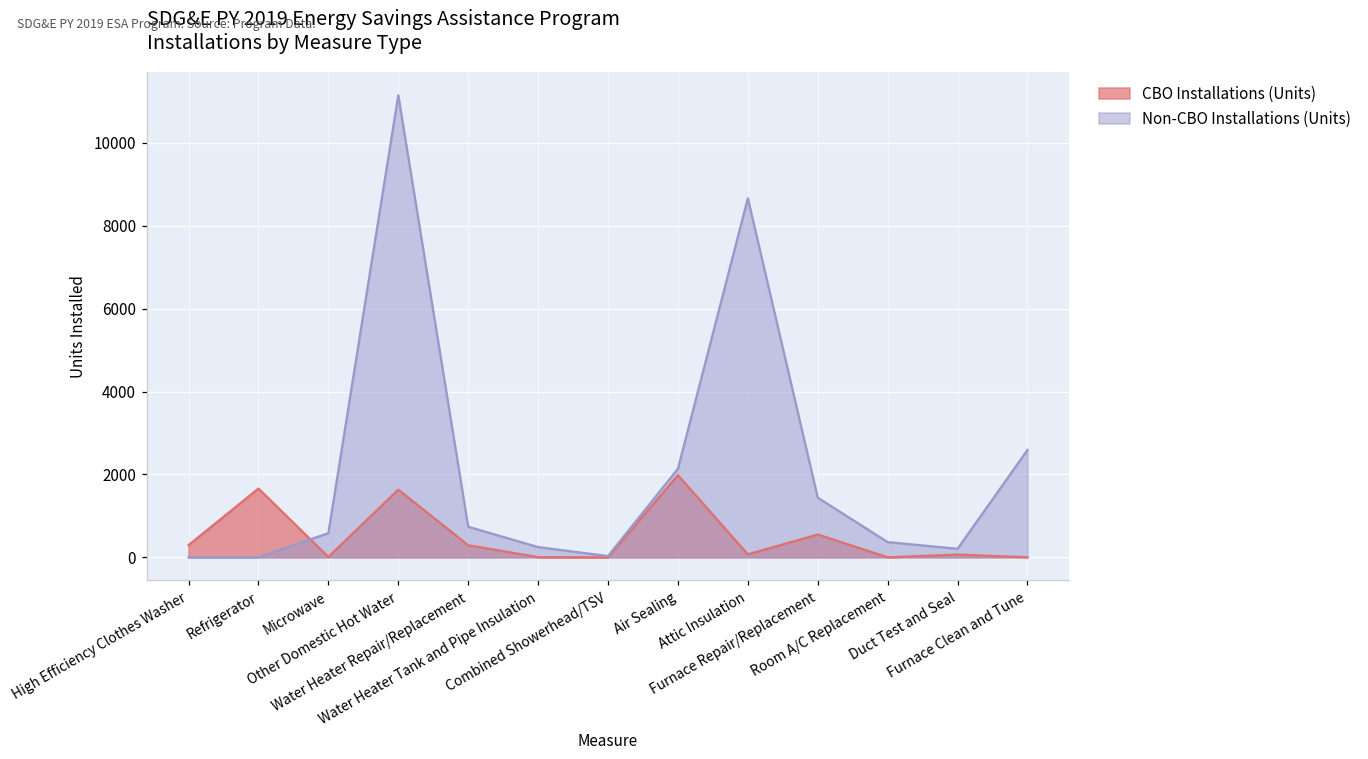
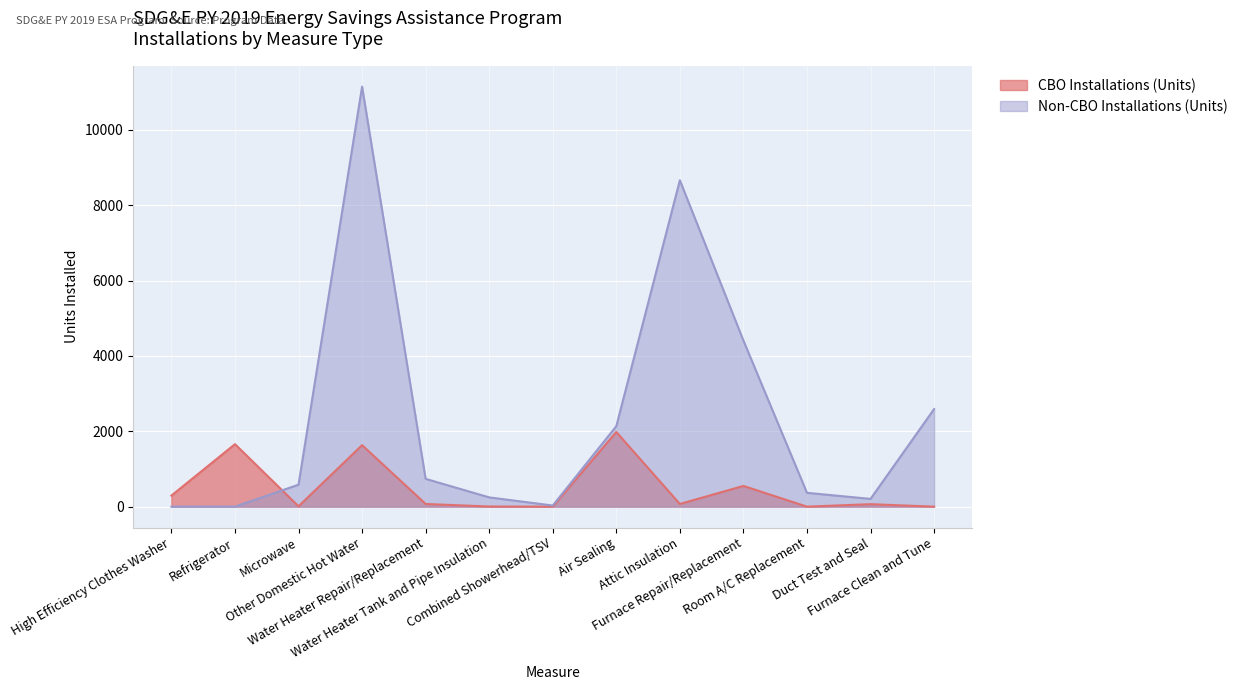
CBO Installations (Units), Water Heater Repair/Replacement: 300 -> 100
Non-CBO Installations (Units), Furnace Repair/Replacement: 1400 -> 4400
